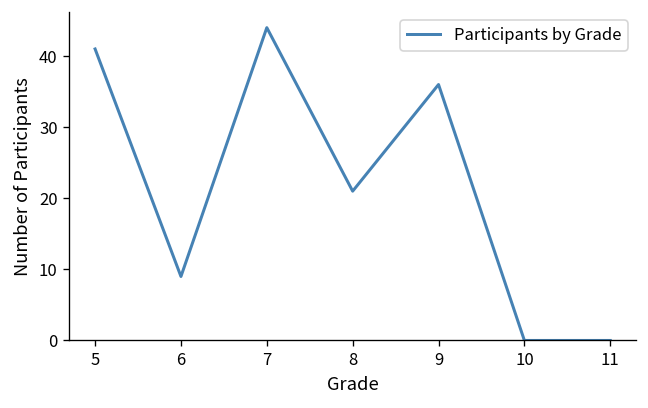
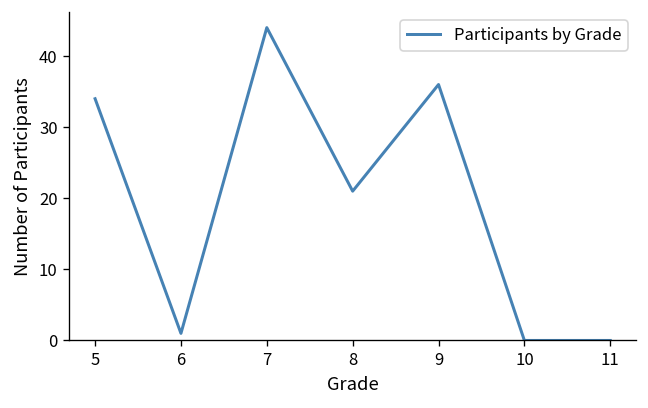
5: 41 -> 34
6: 9 -> 1
